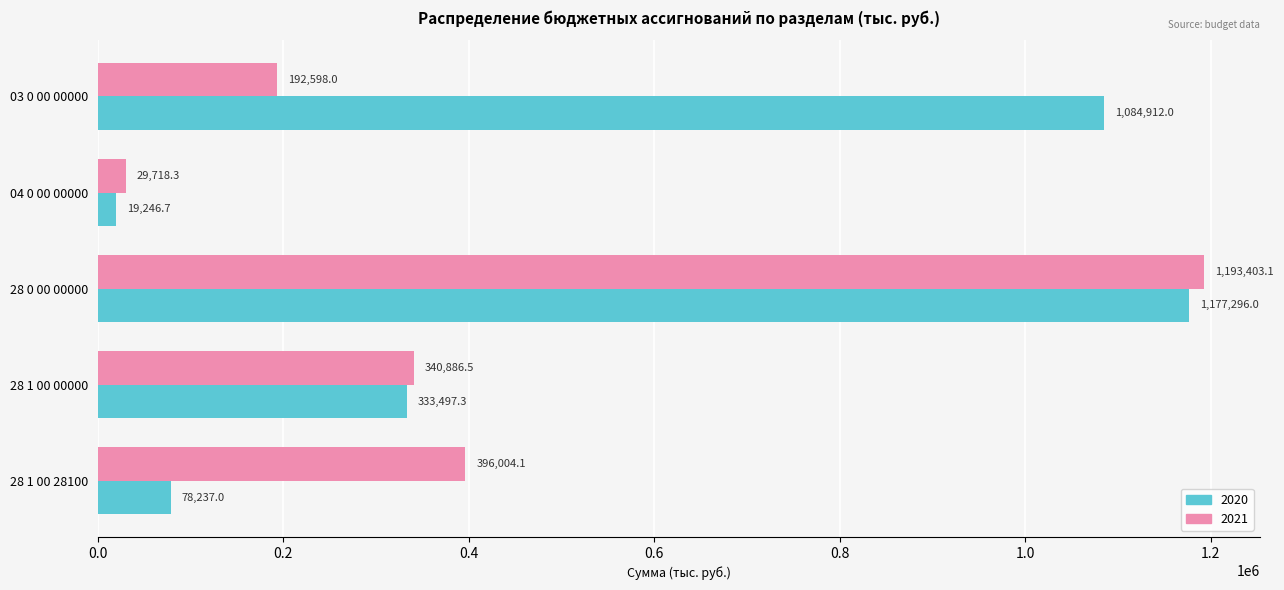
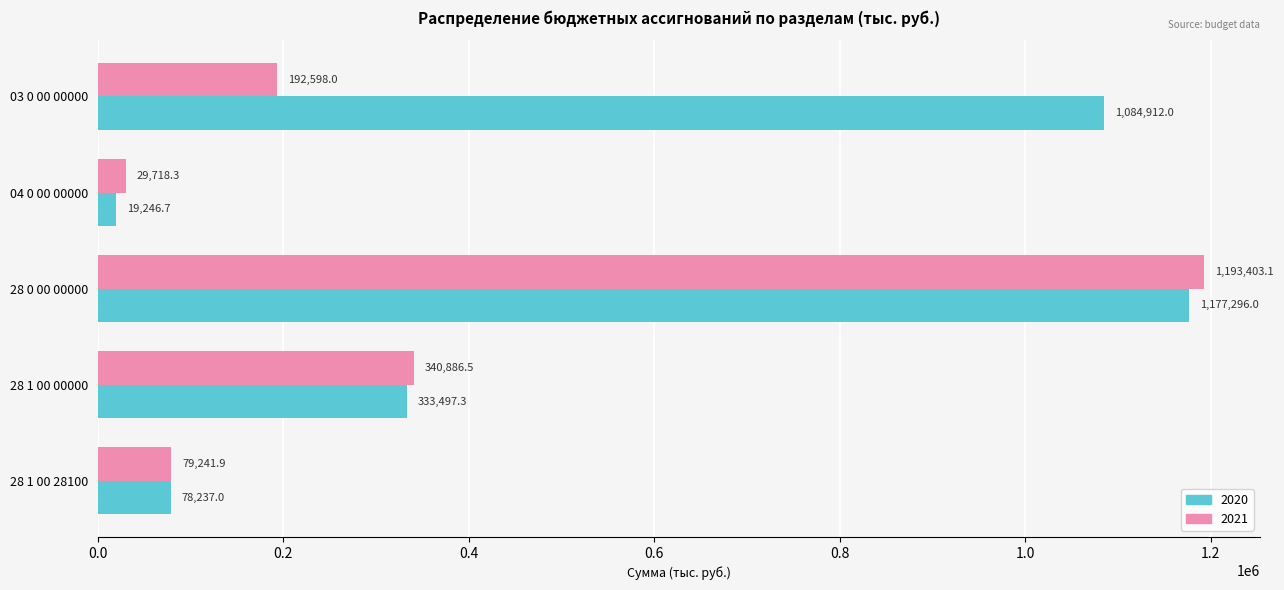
2021, 28 1 00 28100: 396,004.1 -> 79,241.9
